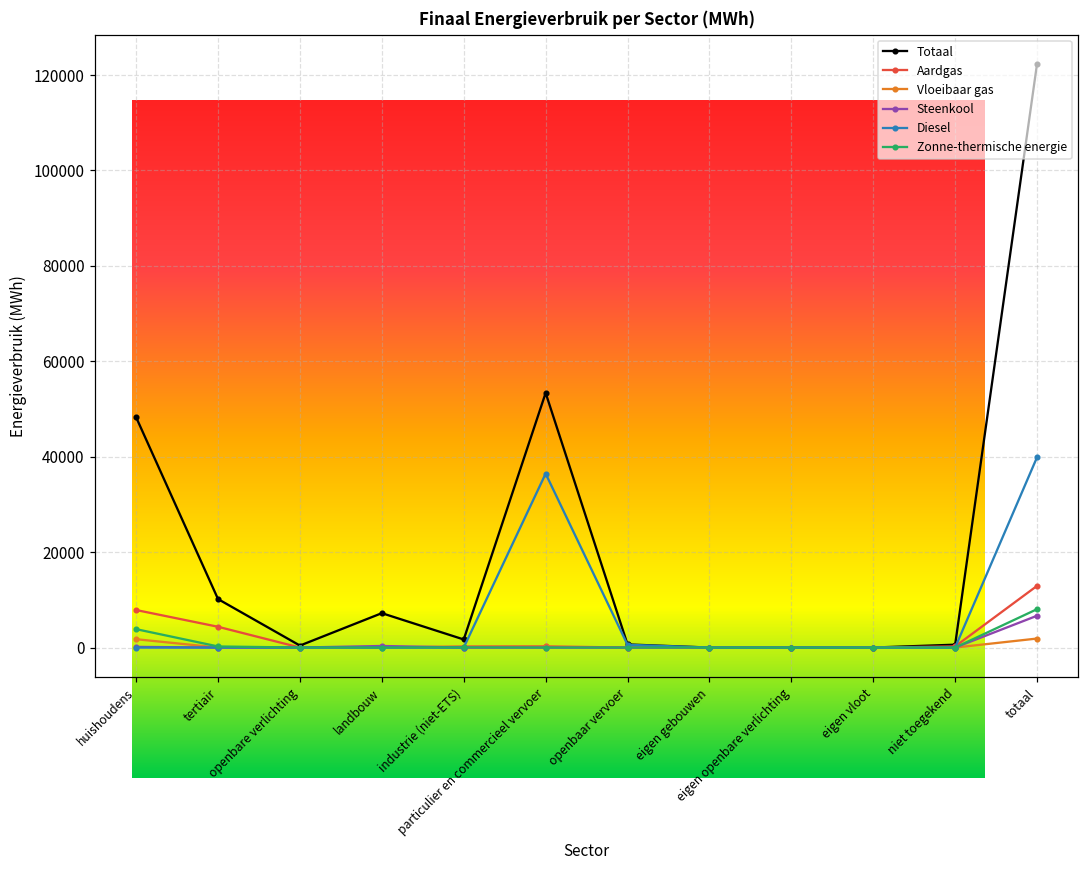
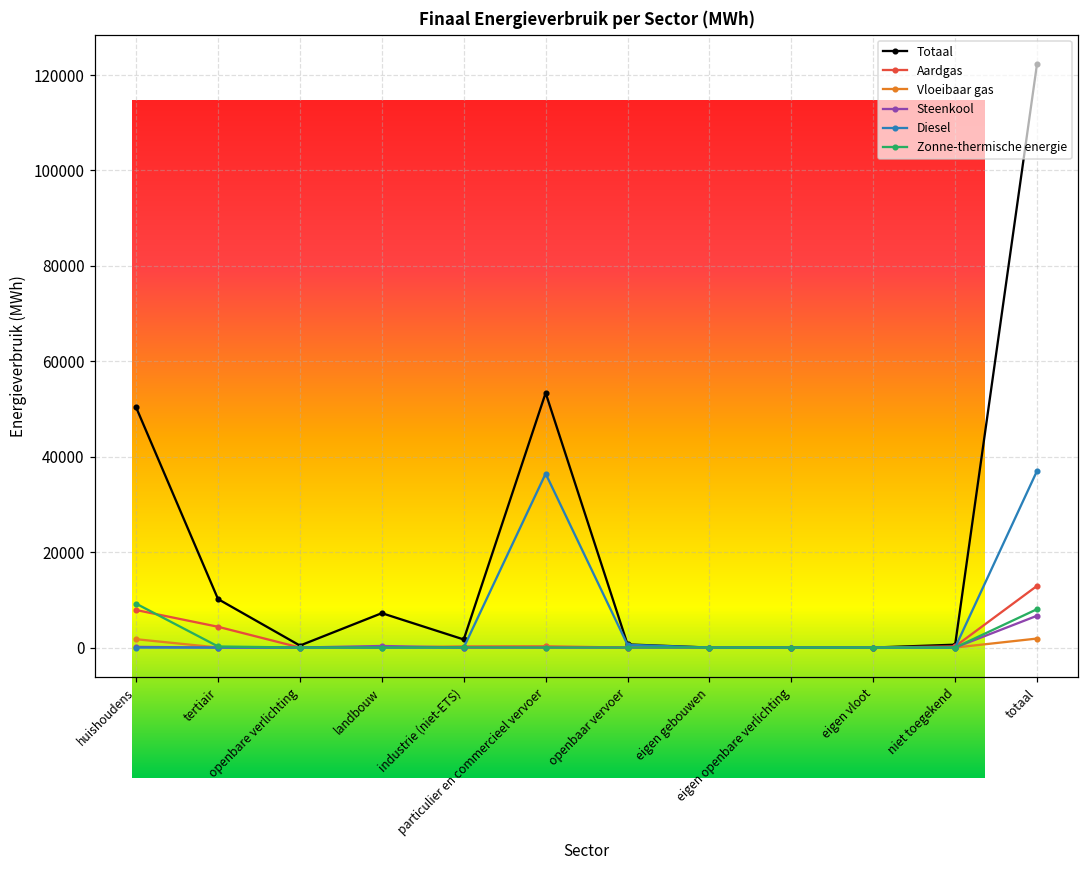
Totaal, huishoudens: 48000 -> 50000
Zonne-thermische energie, huishoudens: 4000 -> 9000
Diesel, totaal: 40000 -> 37000
